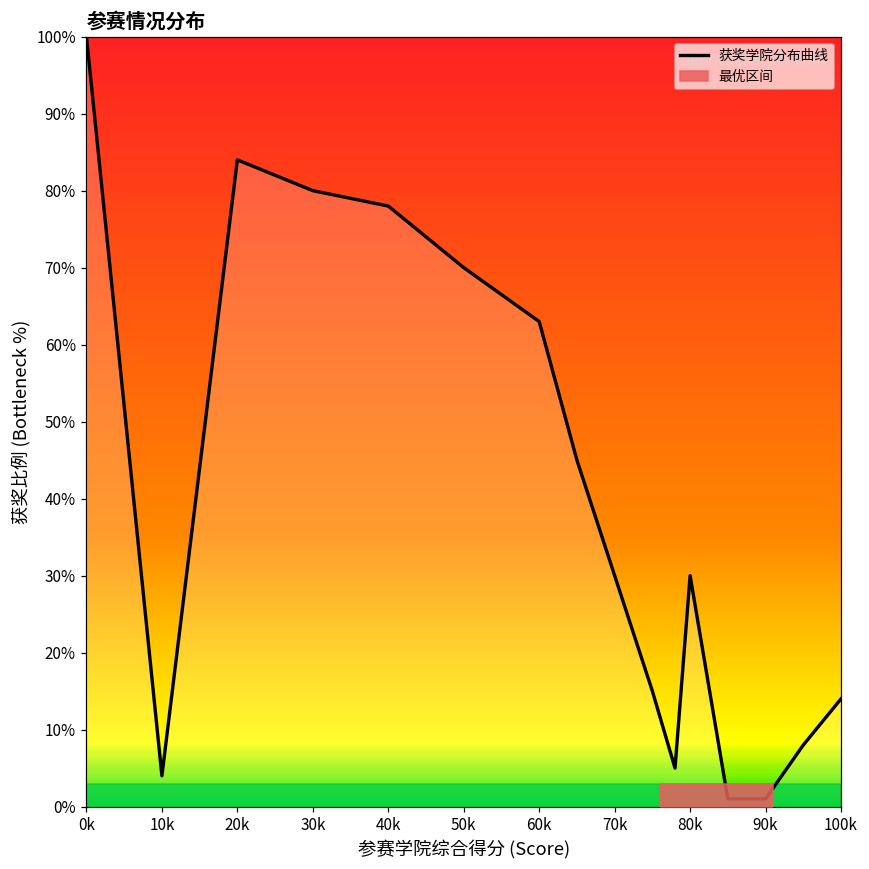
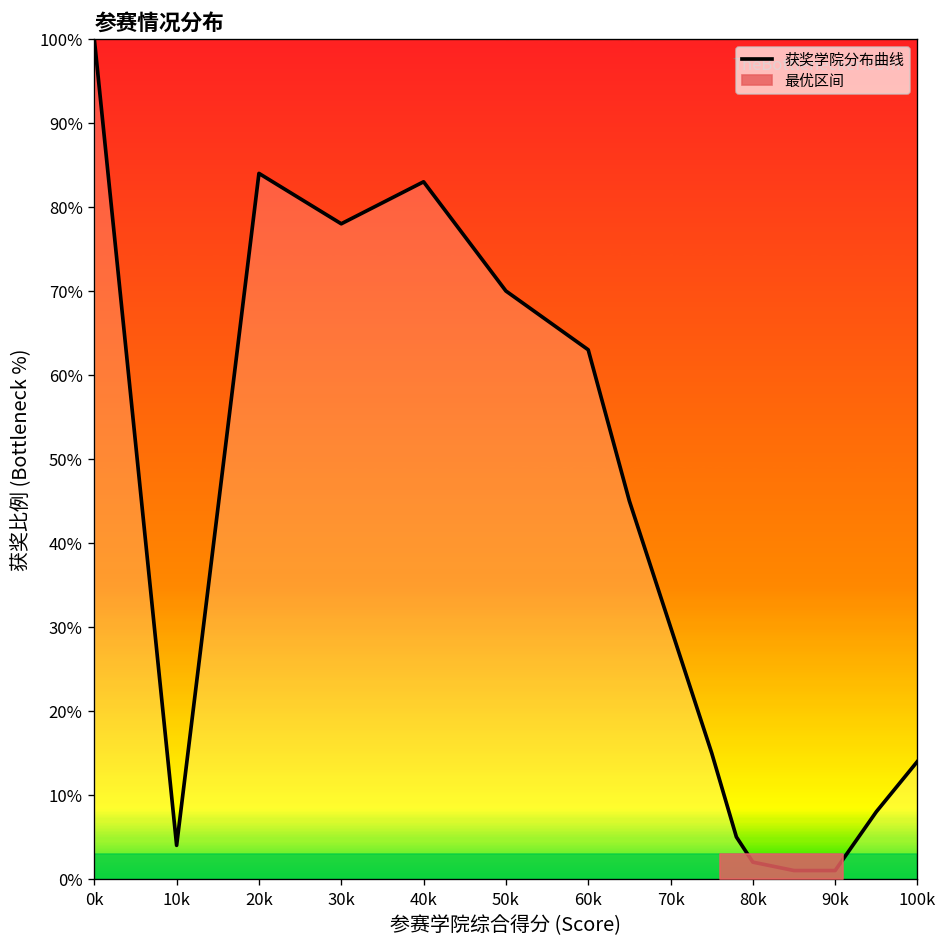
获奖学院分布曲线, 30k: 80% -> 78%
获奖学院分布曲线, 40k: 78% -> 83%
获奖学院分布曲线, 80k: 30% -> 2%
